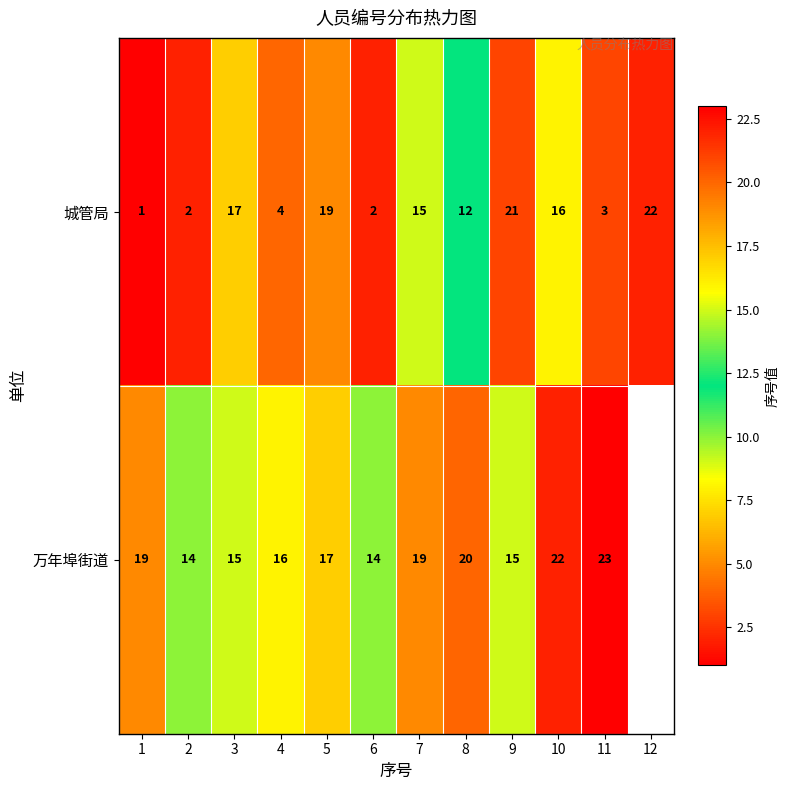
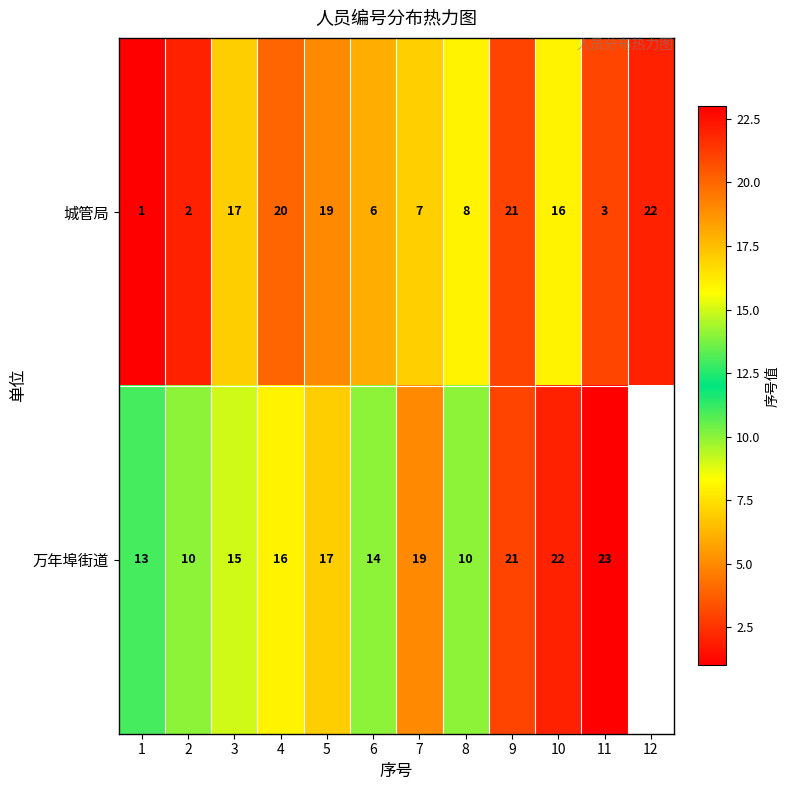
城管局, 4: 4 -> 20
城管局, 6: 2 -> 6
城管局, 7: 15 -> 7
城管局, 8: 12 -> 8
万年埠街道, 1: 19 -> 13
万年埠街道, 2: 14 -> 10
万年埠街道, 8: 20 -> 10
万年埠街道, 9: 15 -> 21
